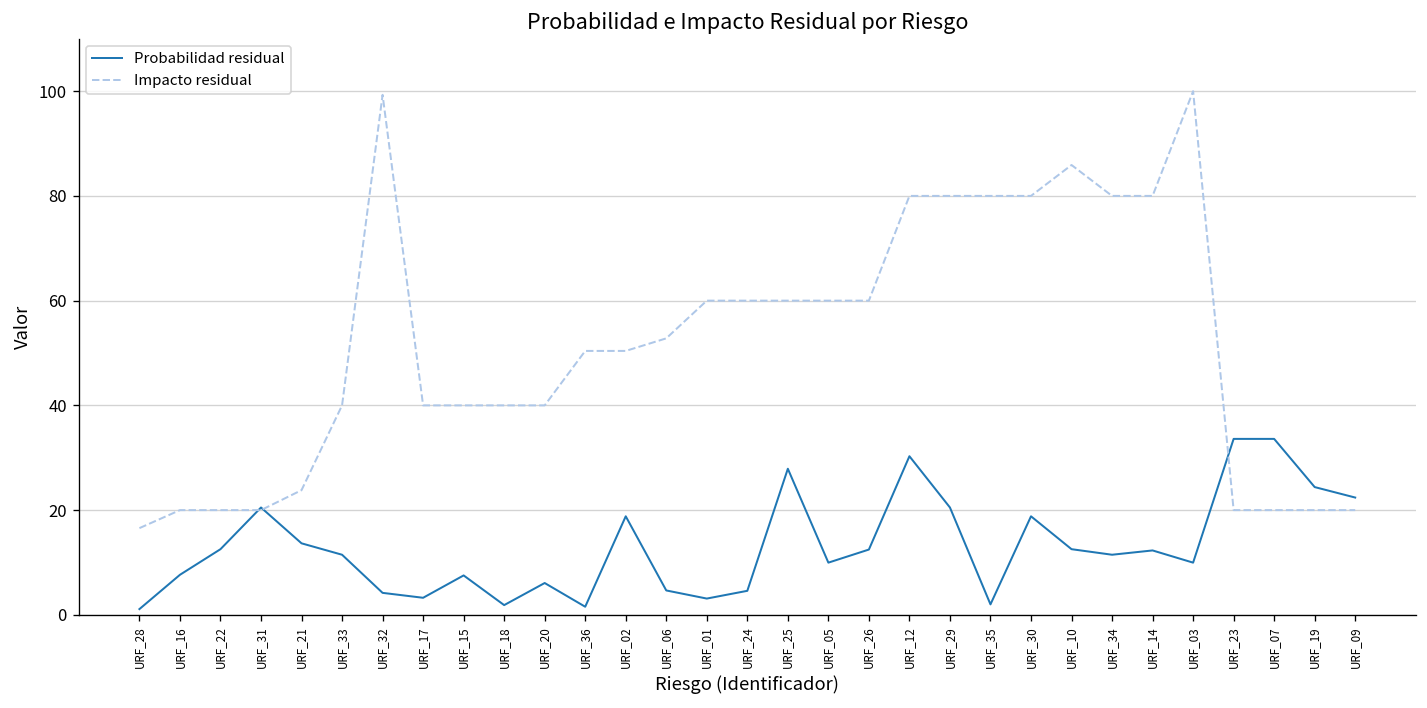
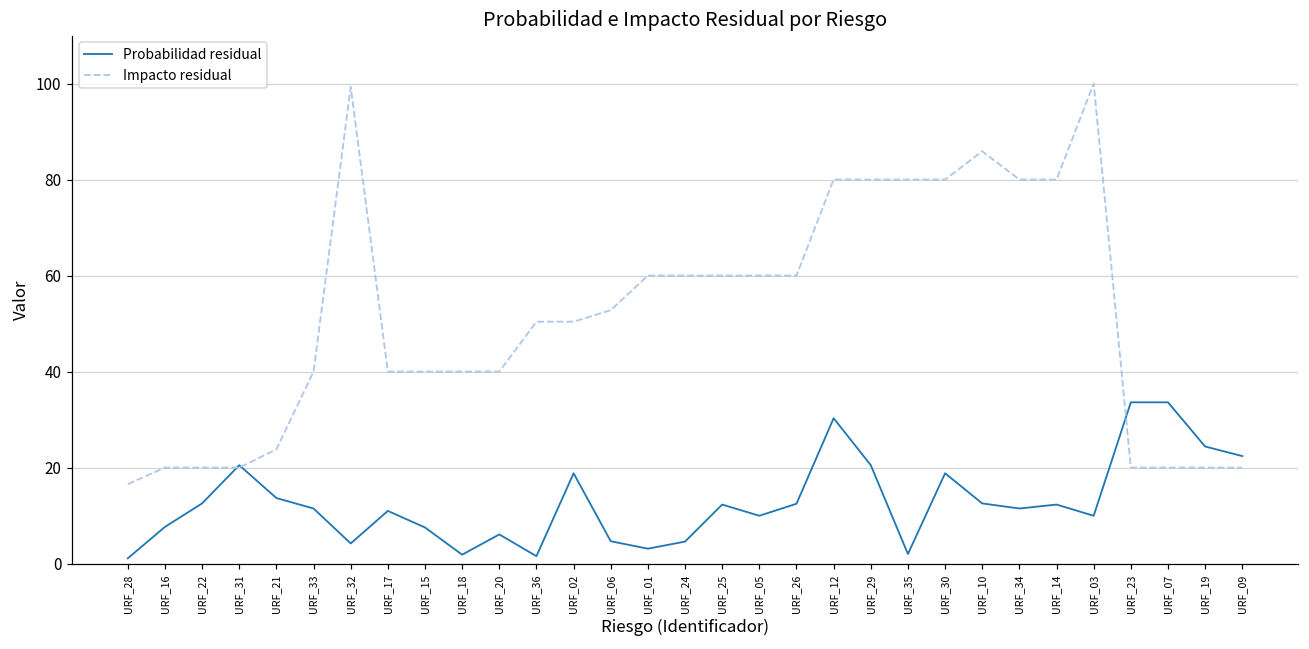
Probabilidad residual, URF_17: 3 -> 11
Probabilidad residual, URF_25: 28 -> 12
